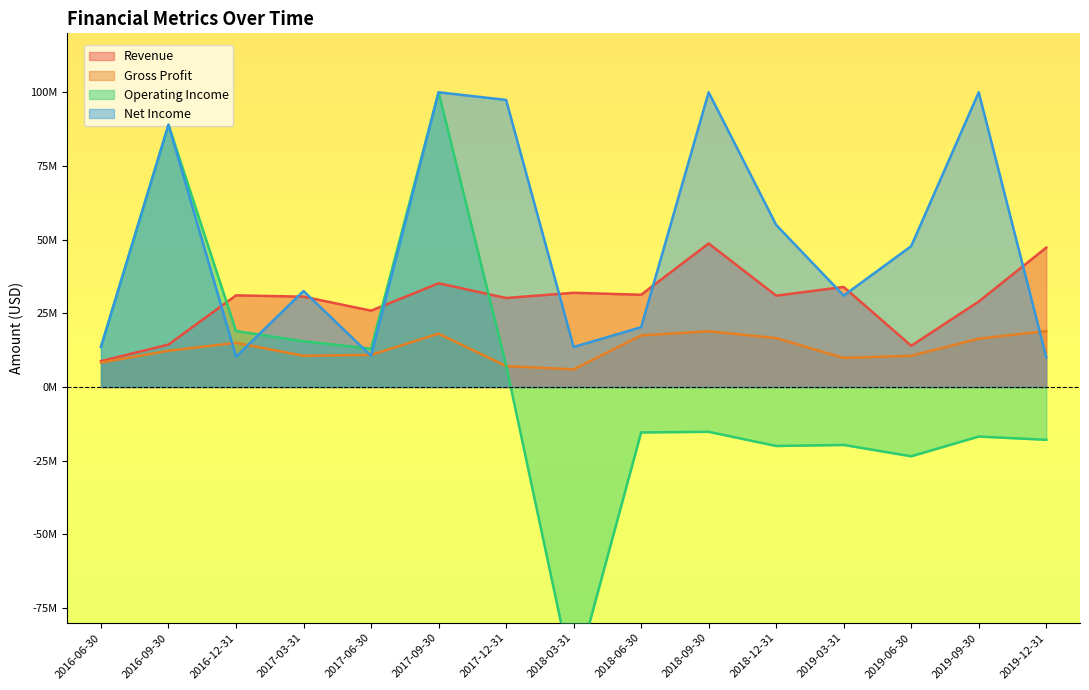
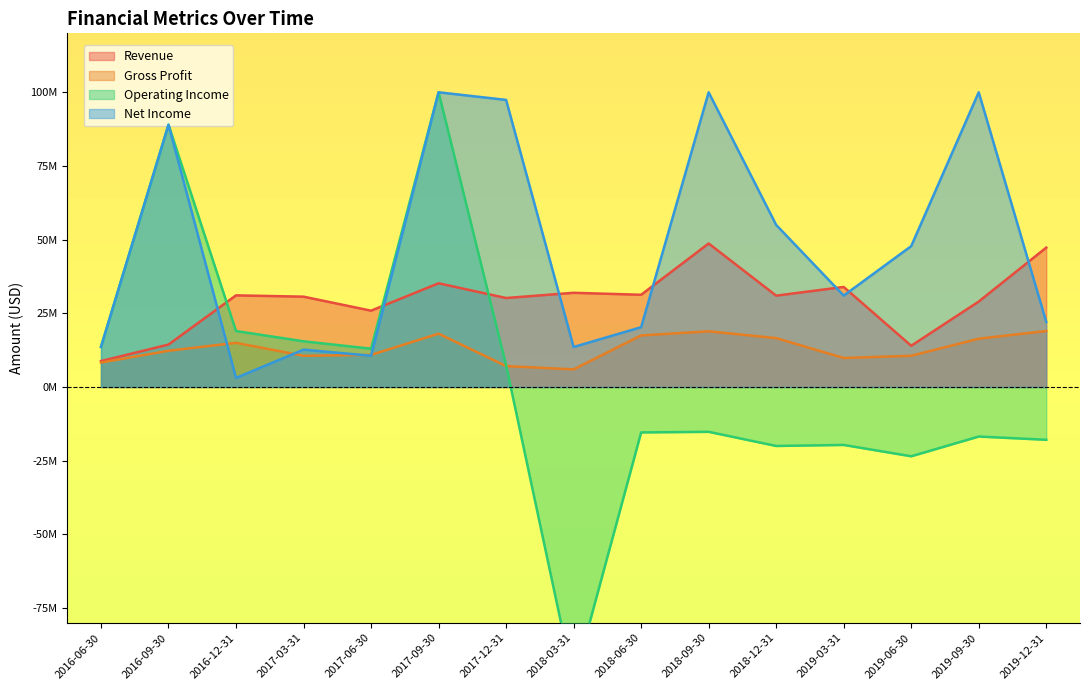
Net Income, 2016-12-31: 10000000 -> 3000000
Net Income, 2017-03-31: 33000000 -> 13000000
Net Income, 2019-12-31: 10000000 -> 22000000
